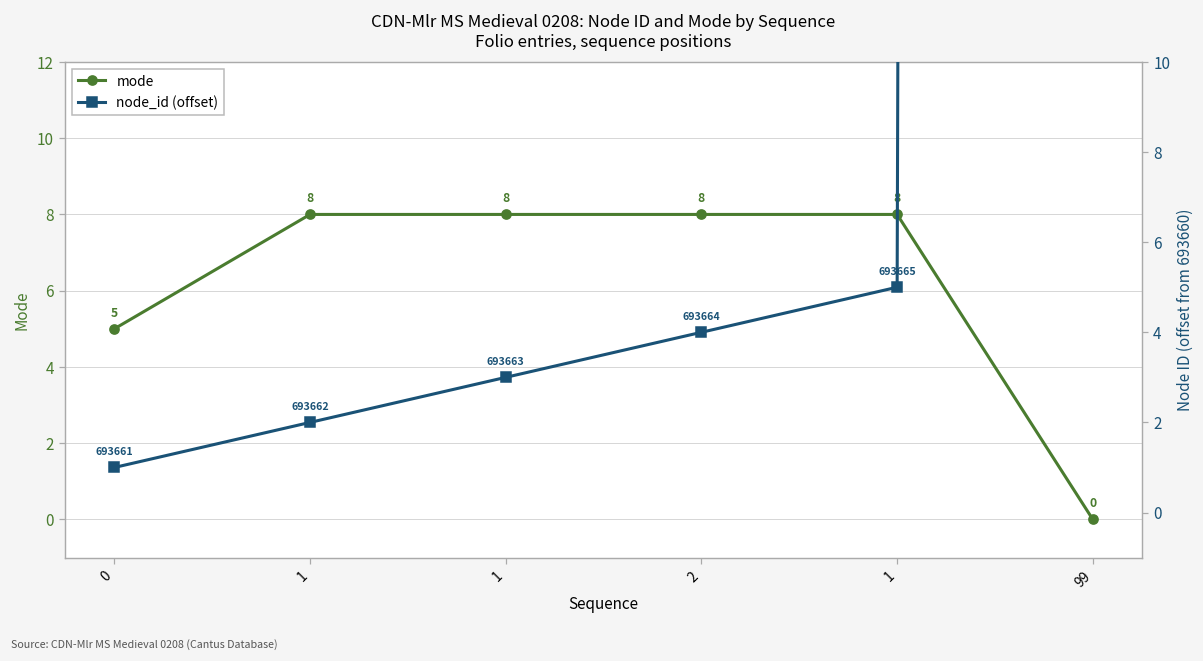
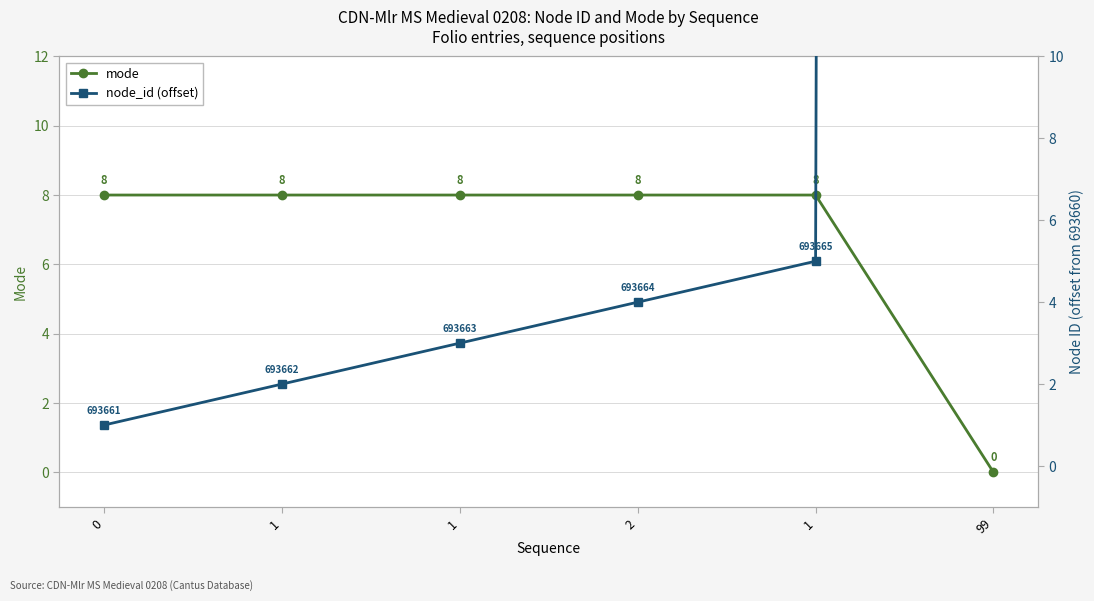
mode, 0: 5 -> 8
